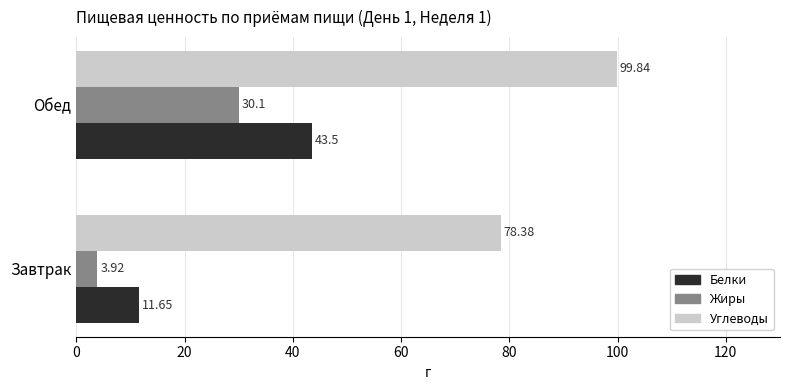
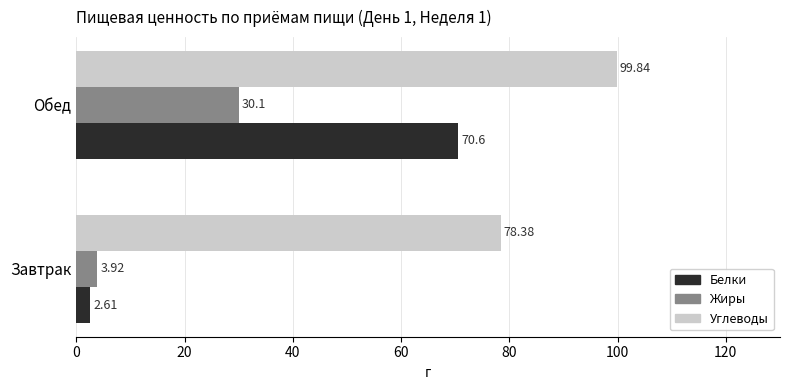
Белки, Обед: 43.5 -> 70.6
Белки, Завтрак: 11.65 -> 2.61
